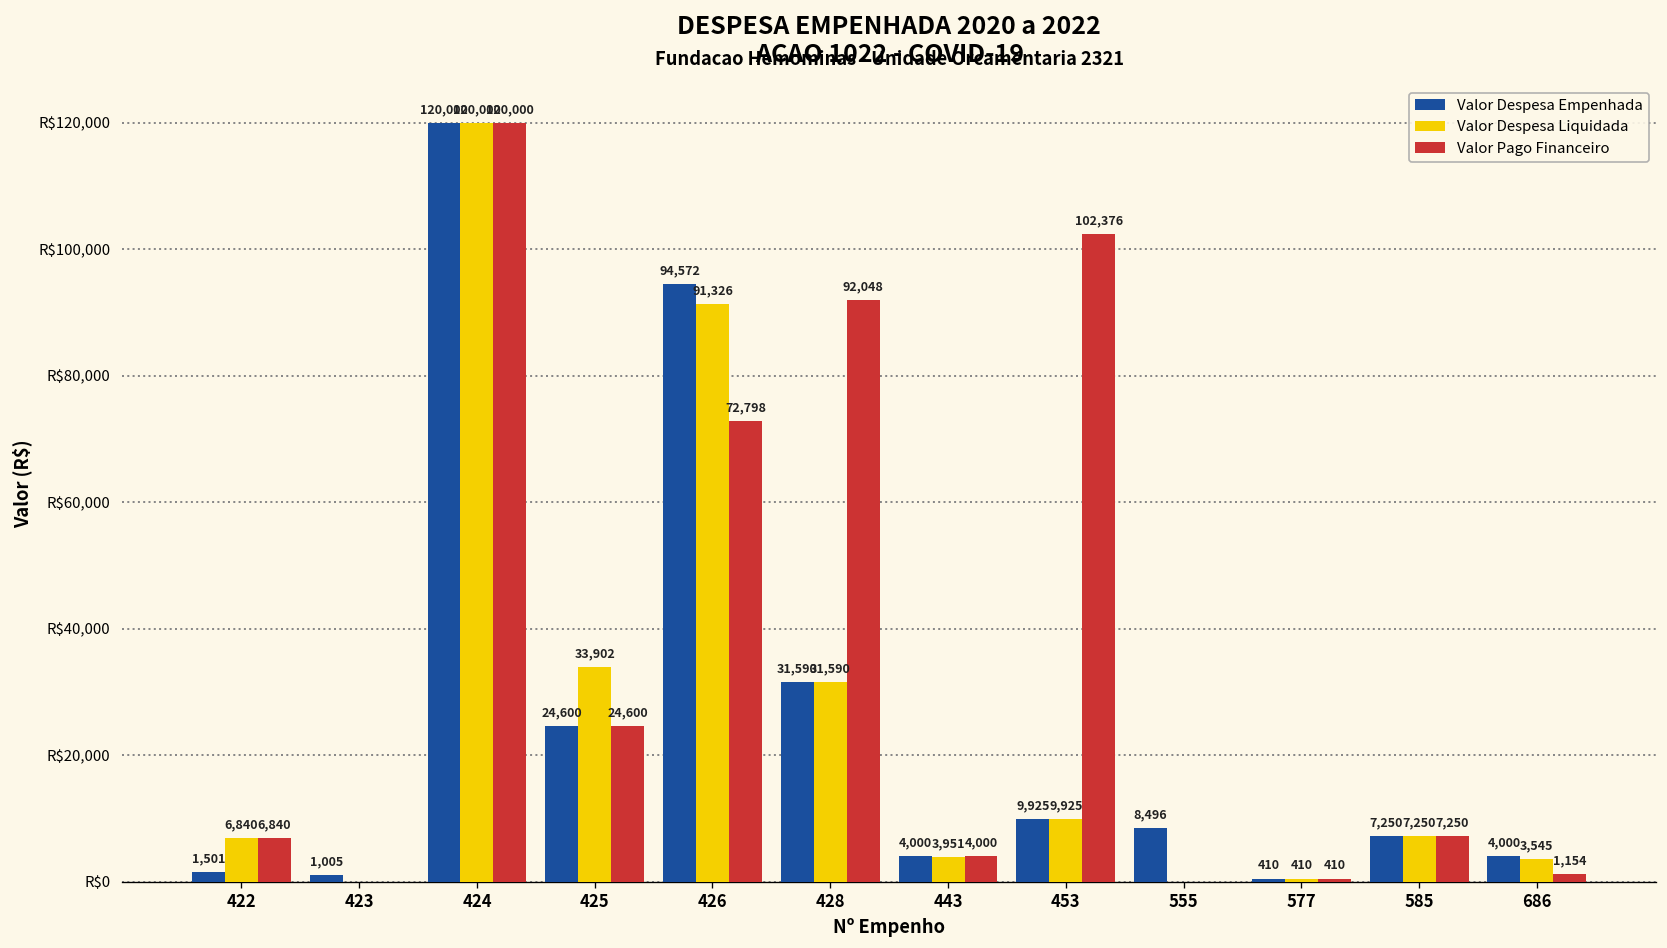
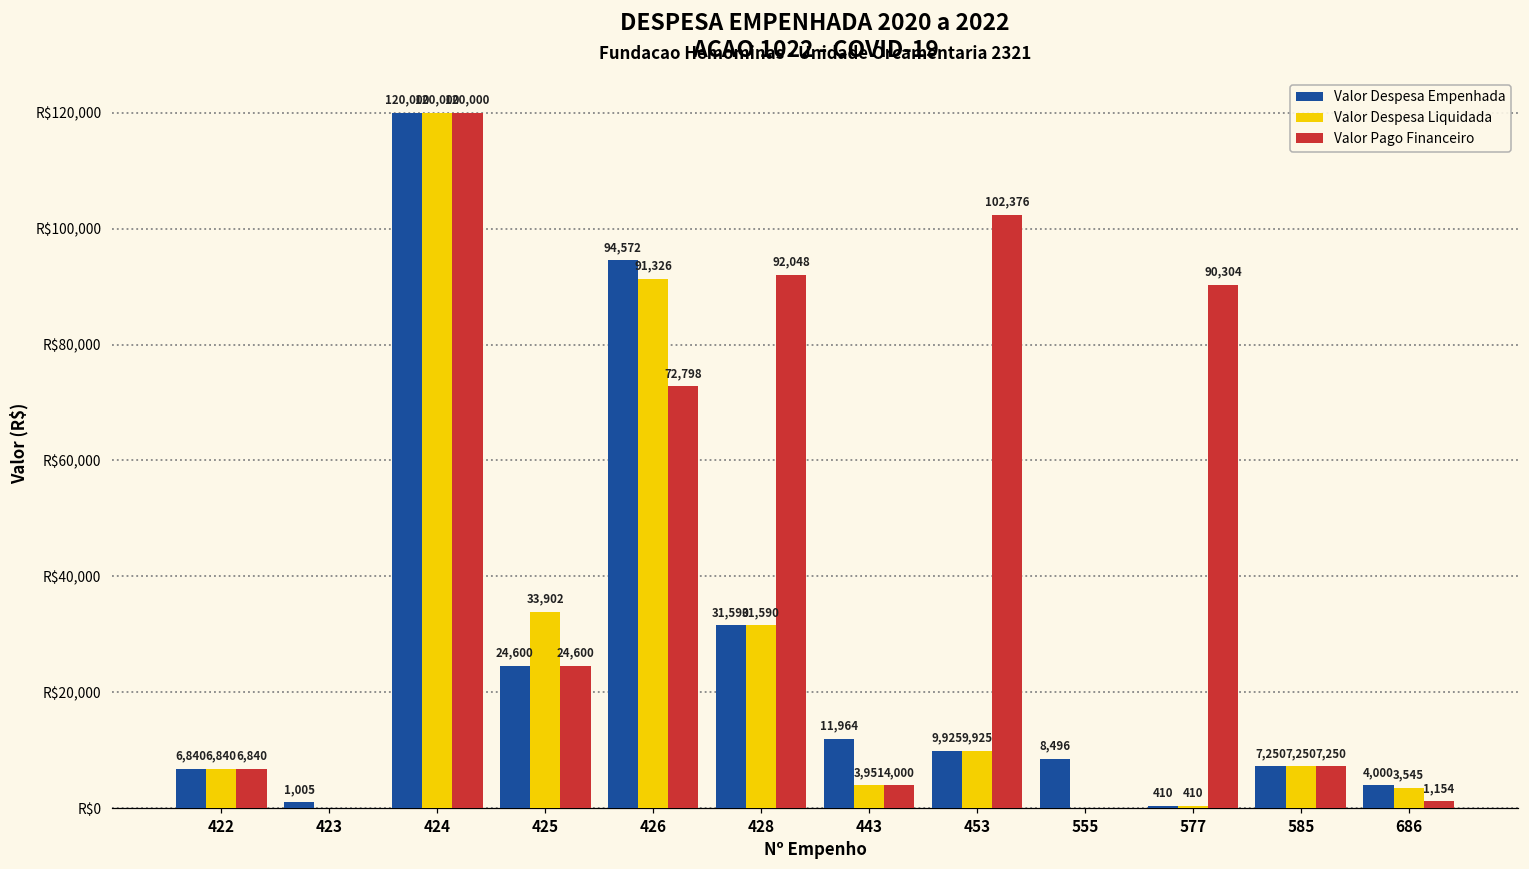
Valor Despesa Empenhada, 422: 1,501 -> 6,840
Valor Despesa Empenhada, 443: 4,000 -> 11,964
Valor Pago Financeiro, 577: 410 -> 90,304
